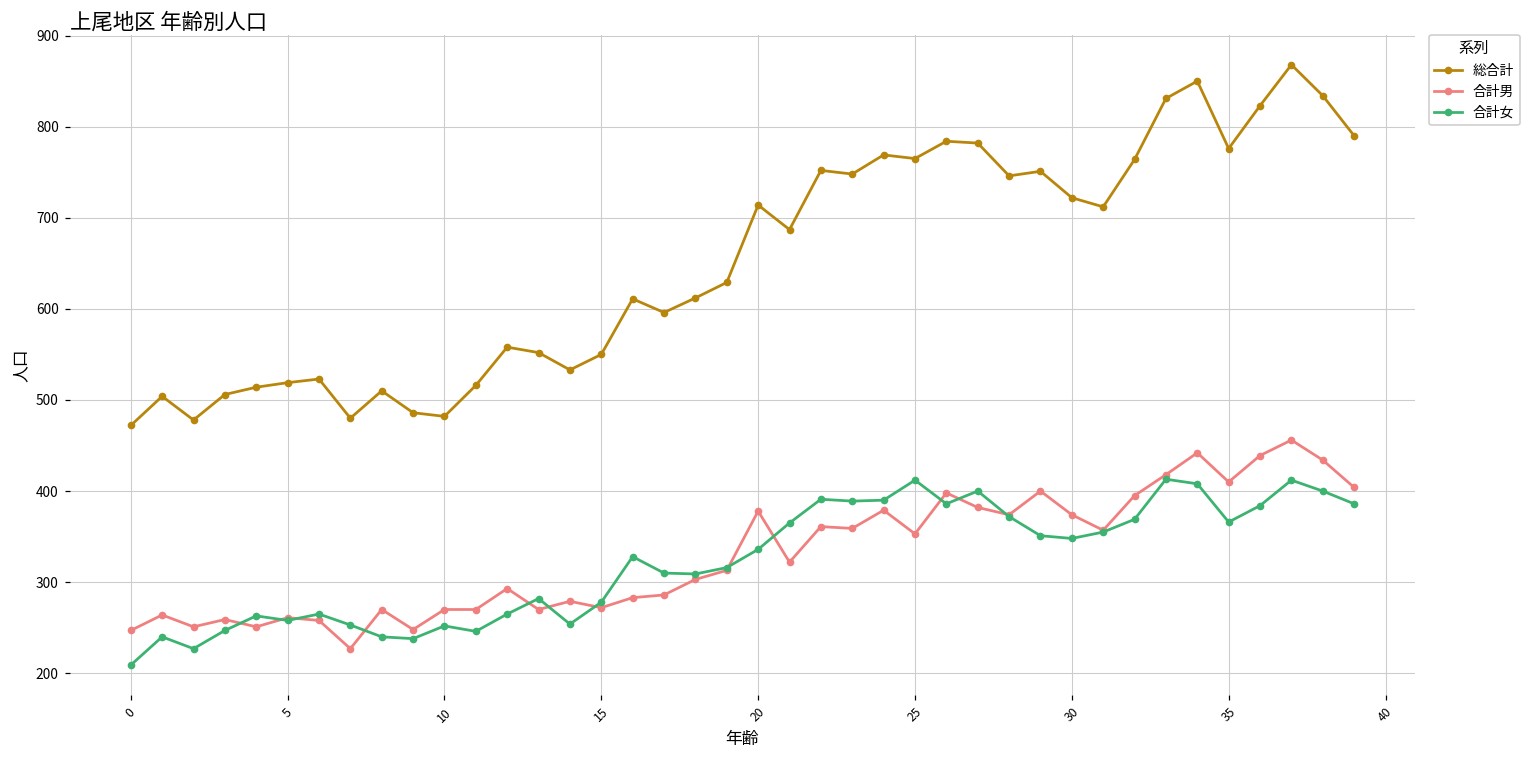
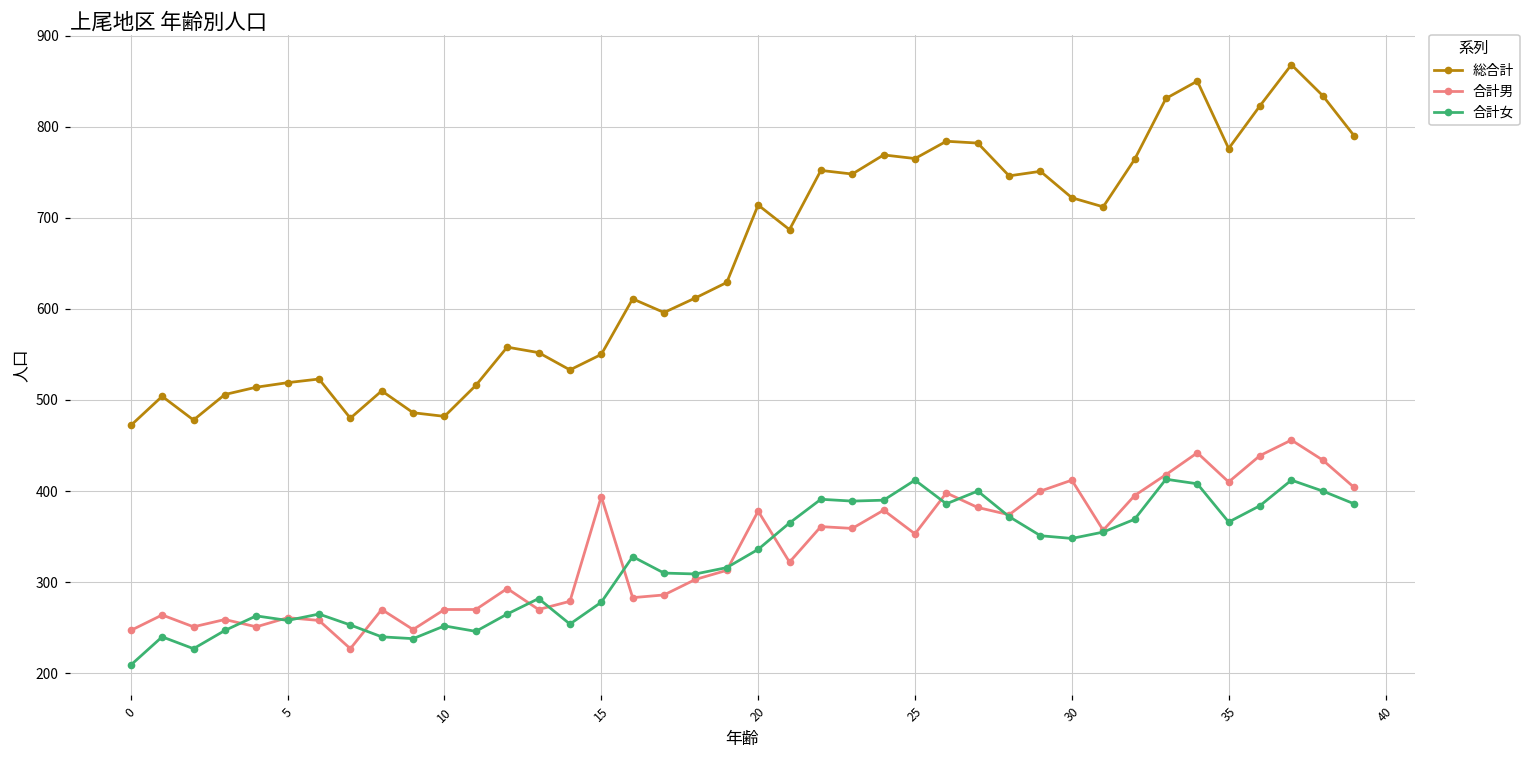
合計男, 15: 270 -> 390
合計男, 30: 370 -> 410
